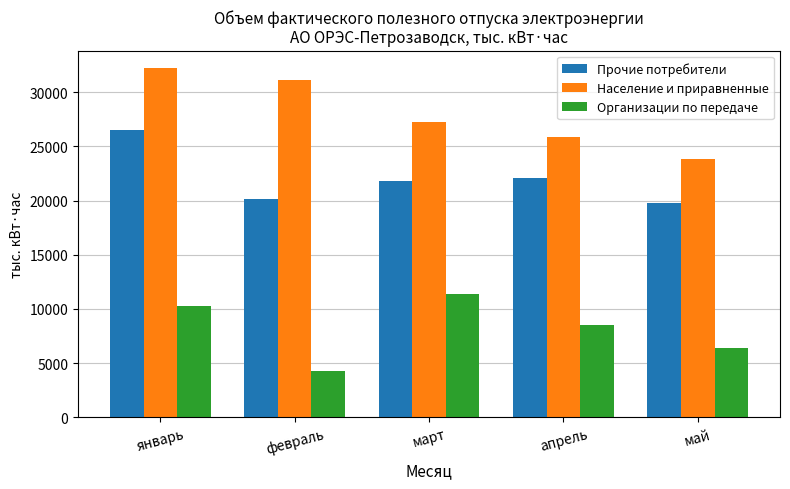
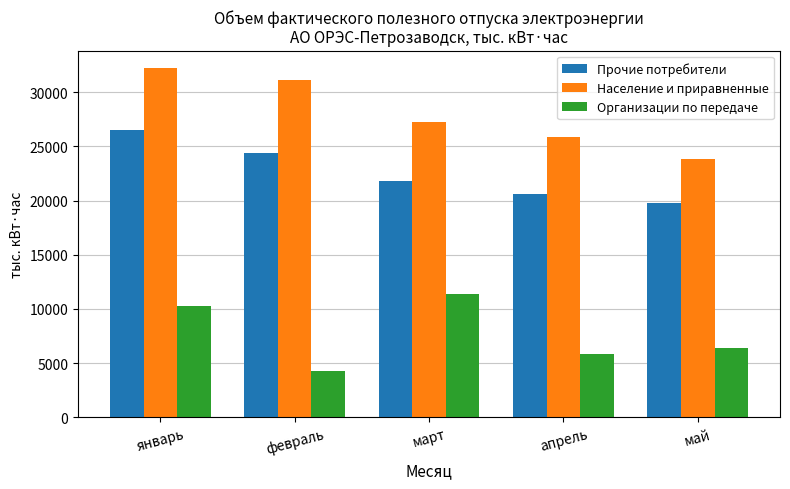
Прочие потребители, февраль: 20100 -> 24300
Прочие потребители, апрель: 22100 -> 20600
Организации по передаче, апрель: 8600 -> 5900
